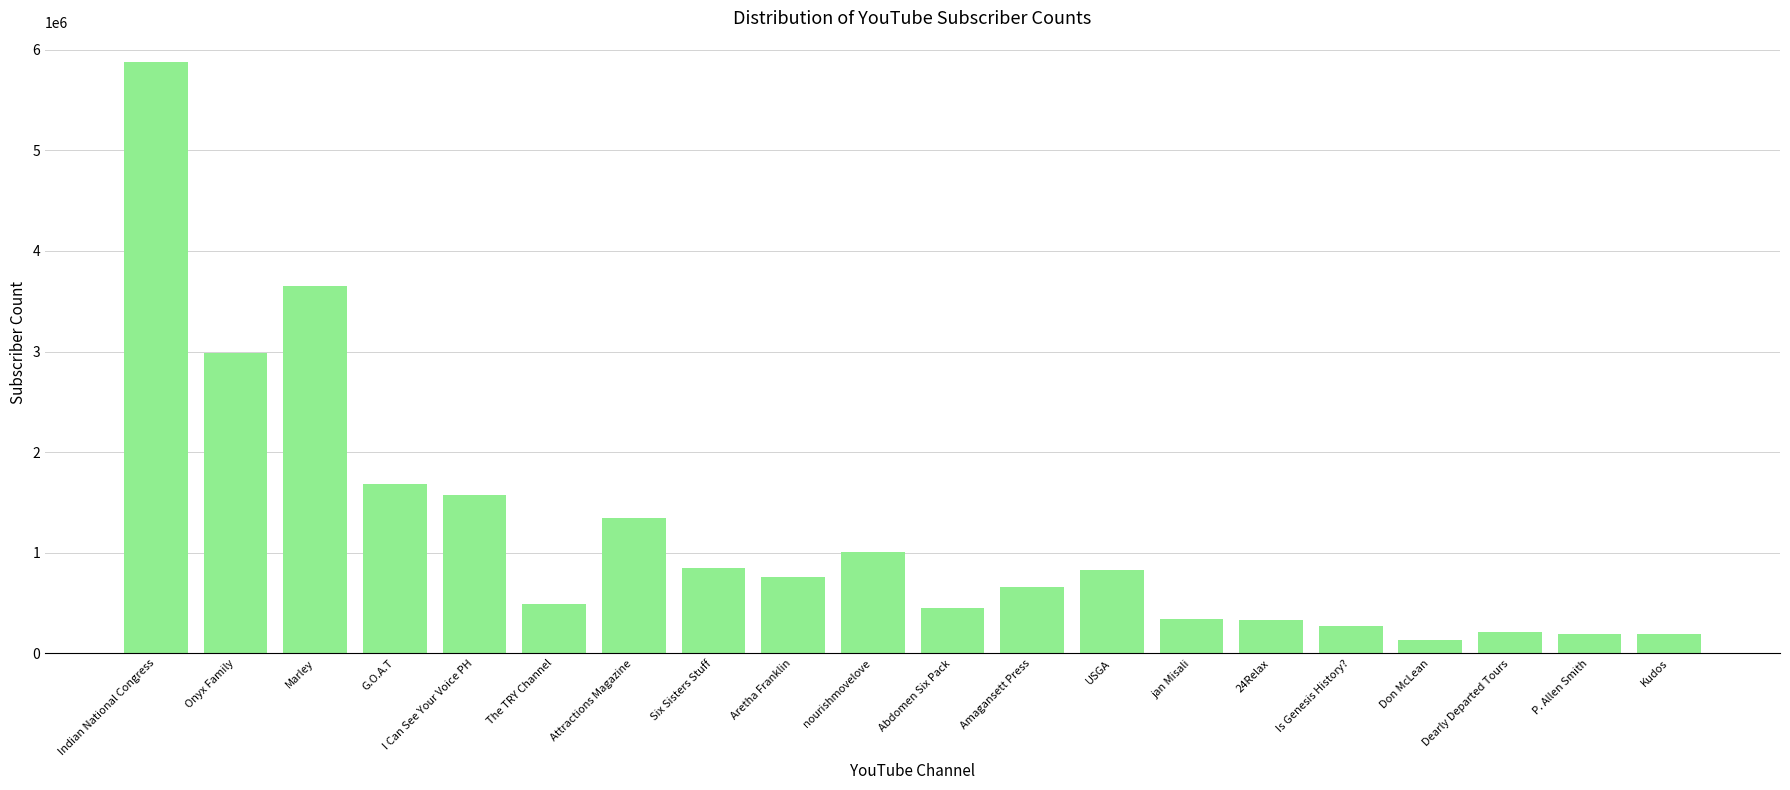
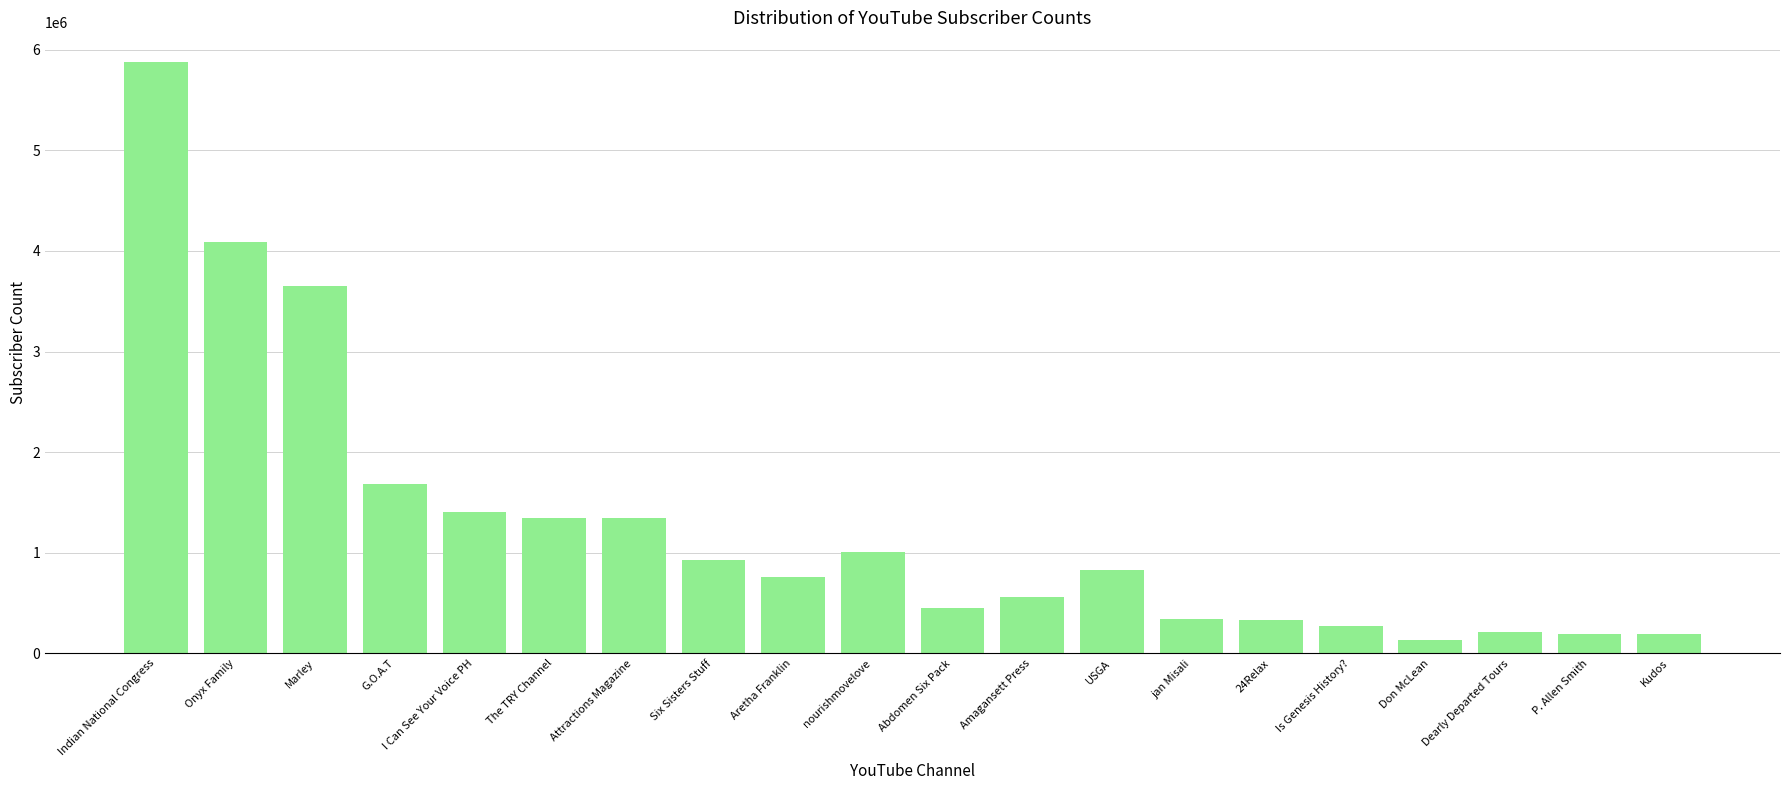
Onyx Family: 2990000 -> 4090000
I Can See Your Voice PH: 1570000 -> 1410000
The TRY Channel: 490000 -> 1350000
Six Sisters Stuff: 840000 -> 930000
Amagansett Press: 660000 -> 560000
